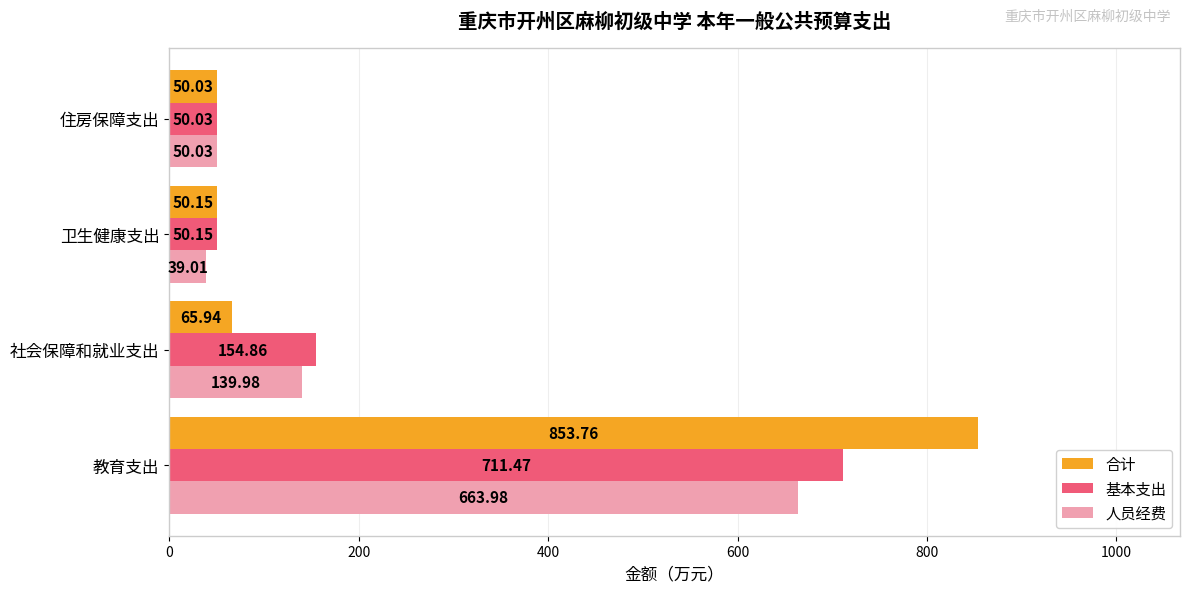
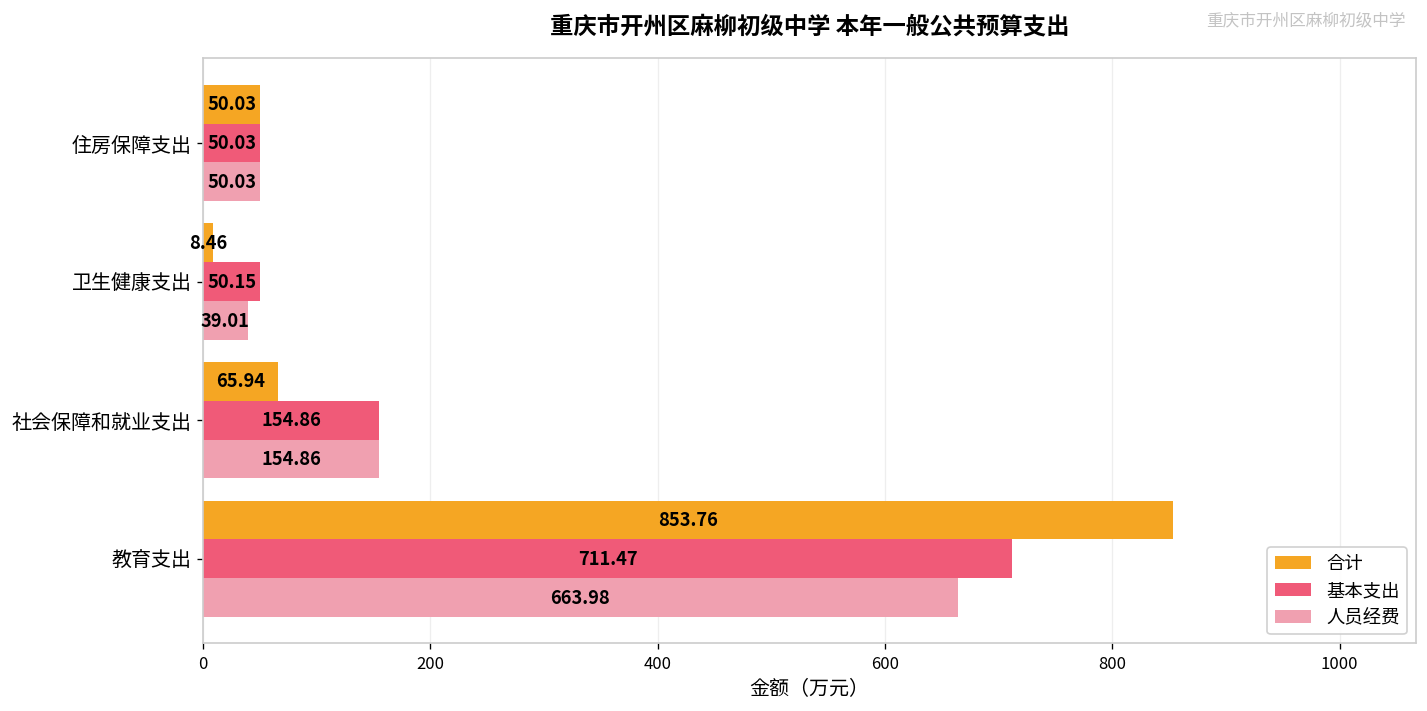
合计, 卫生健康支出: 50.15 -> 8.46
人员经费, 社会保障和就业支出: 139.98 -> 154.86
